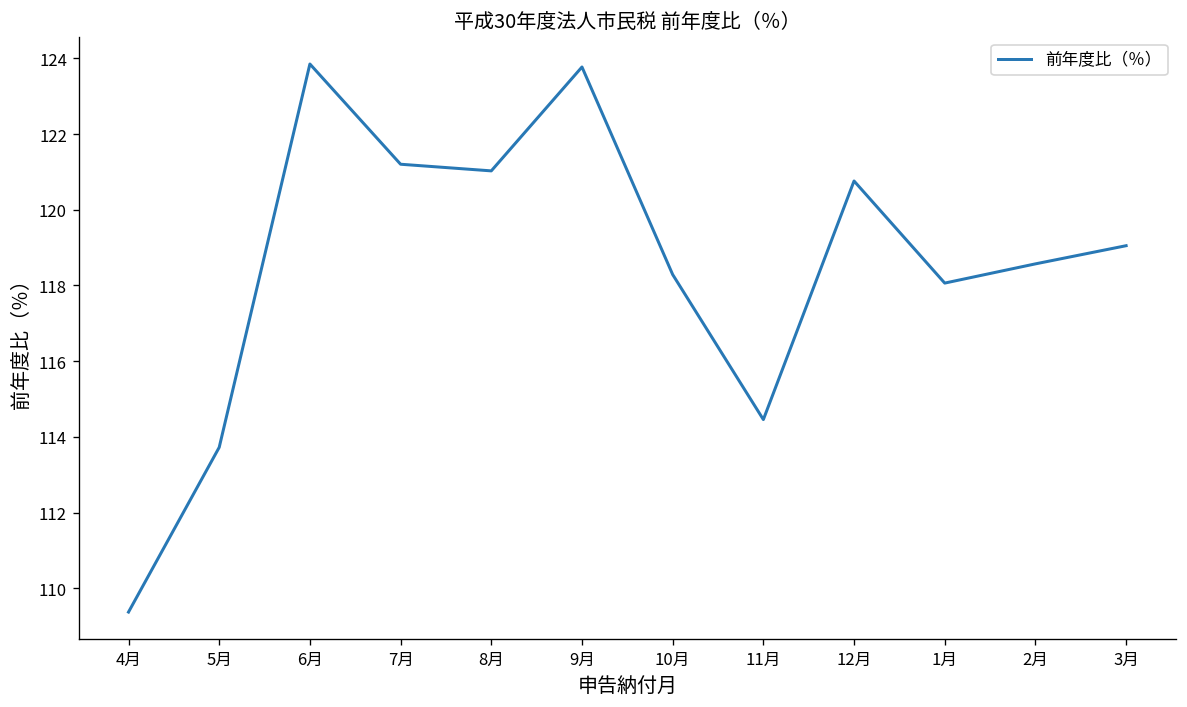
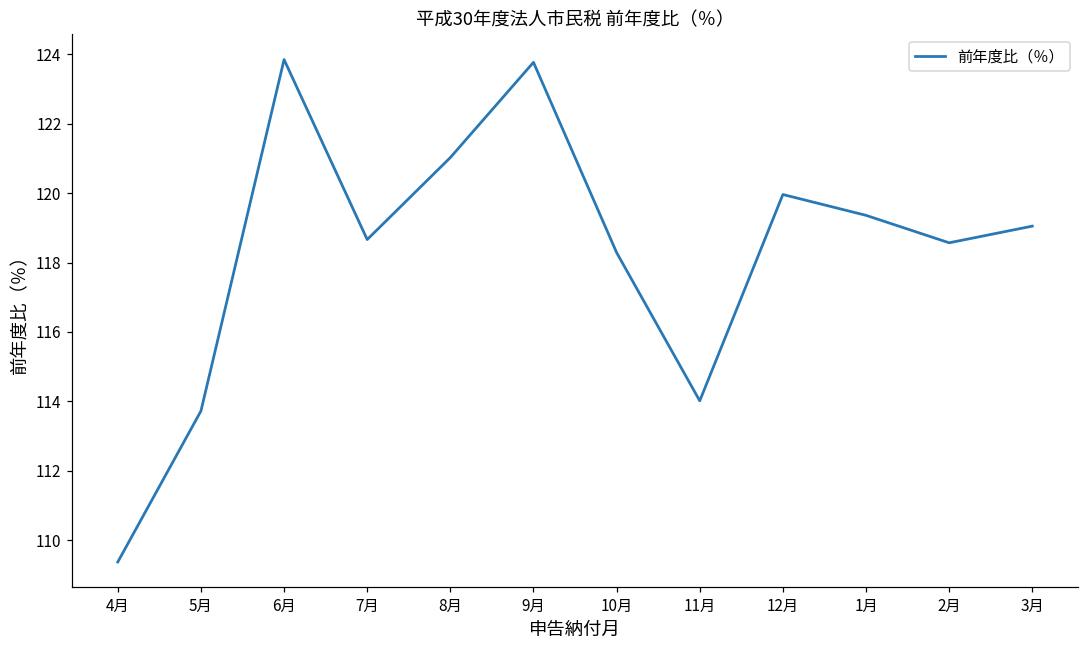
7月: 121.2 -> 118.7
11月: 114.5 -> 114.0
12月: 120.8 -> 120.0
1月: 118.1 -> 119.4
